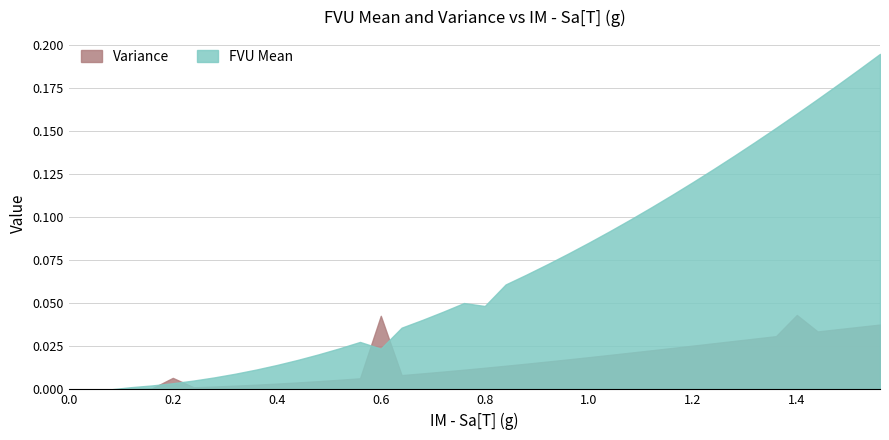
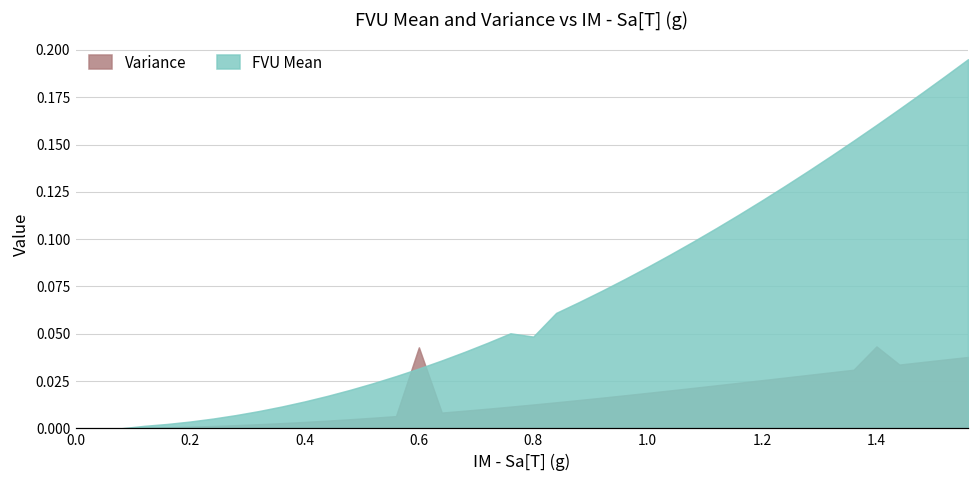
Variance, 0.2: 0.007 -> 0.001
FVU Mean, 0.6: 0.024 -> 0.032
